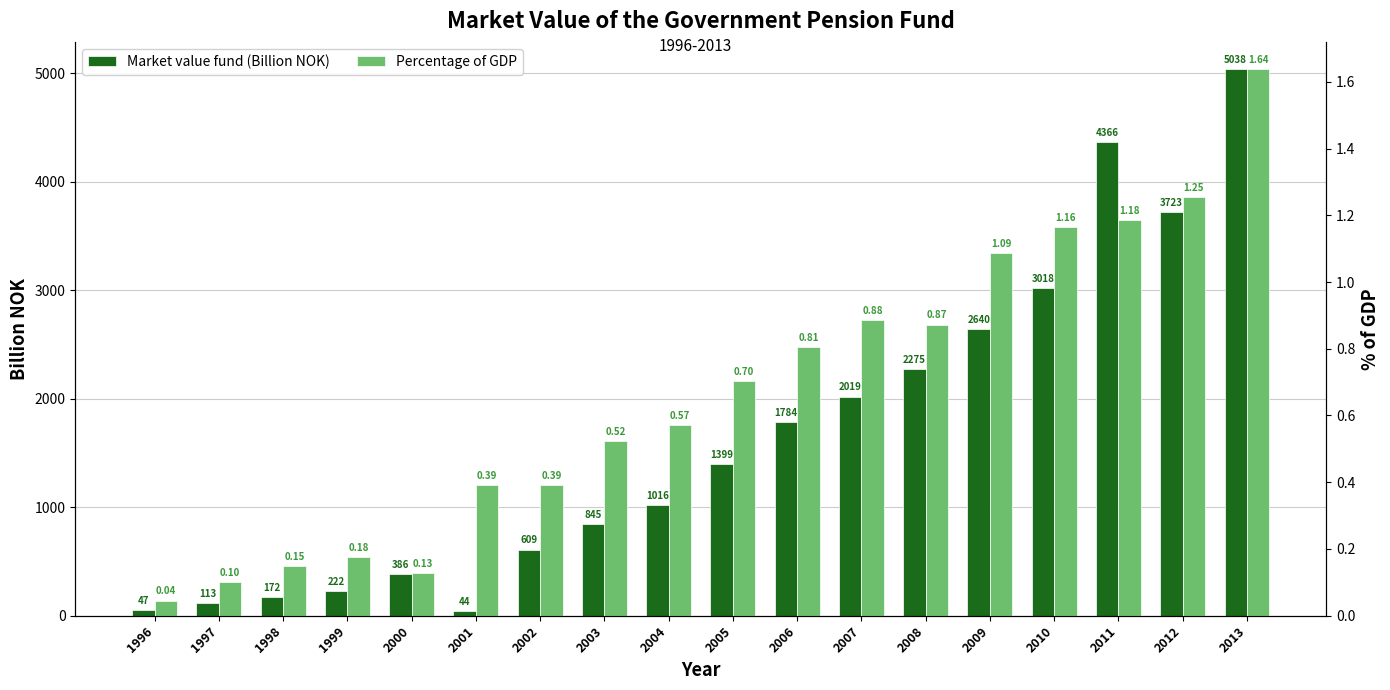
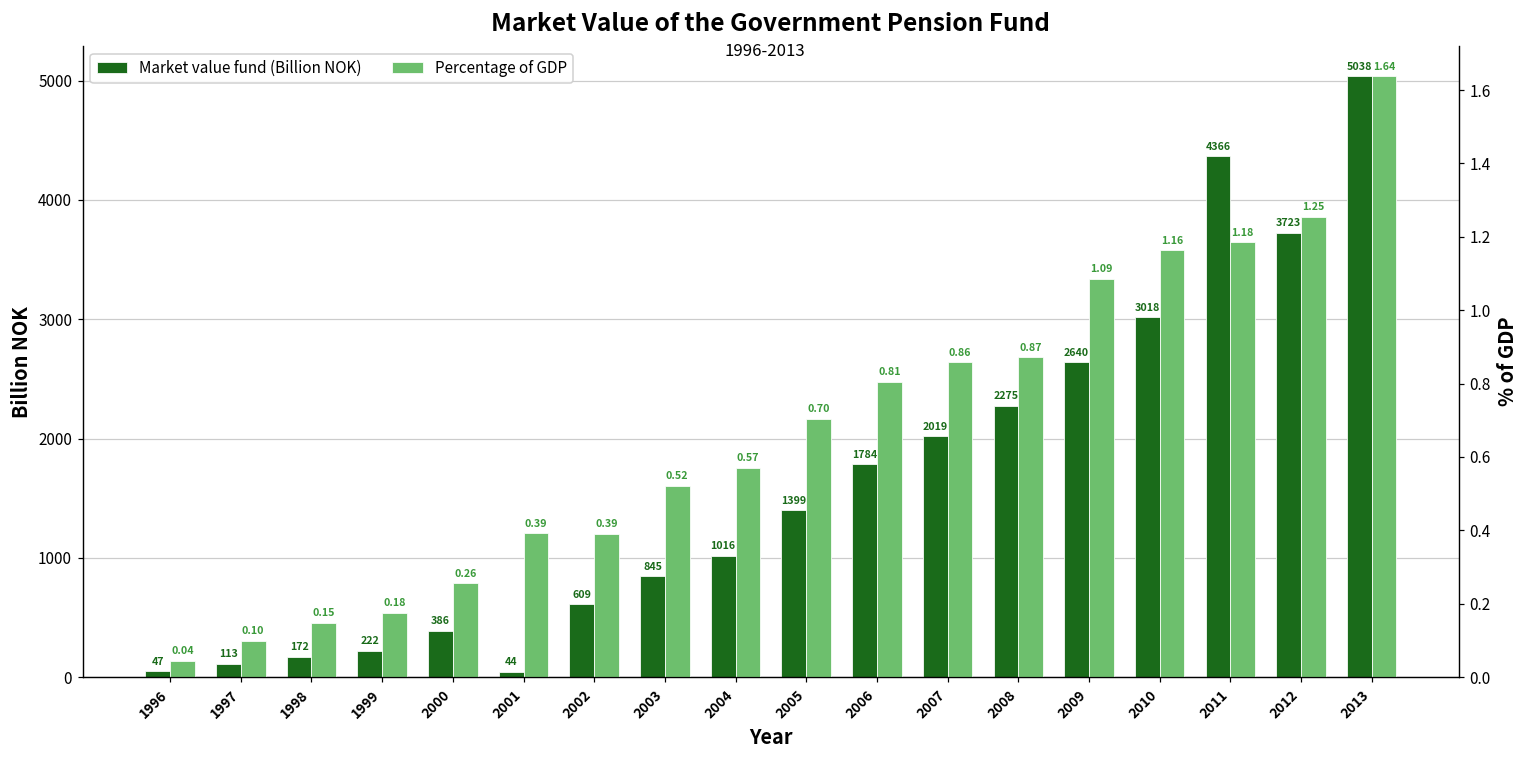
Percentage of GDP, 2000: 0.13 -> 0.26
Percentage of GDP, 2007: 0.88 -> 0.86
